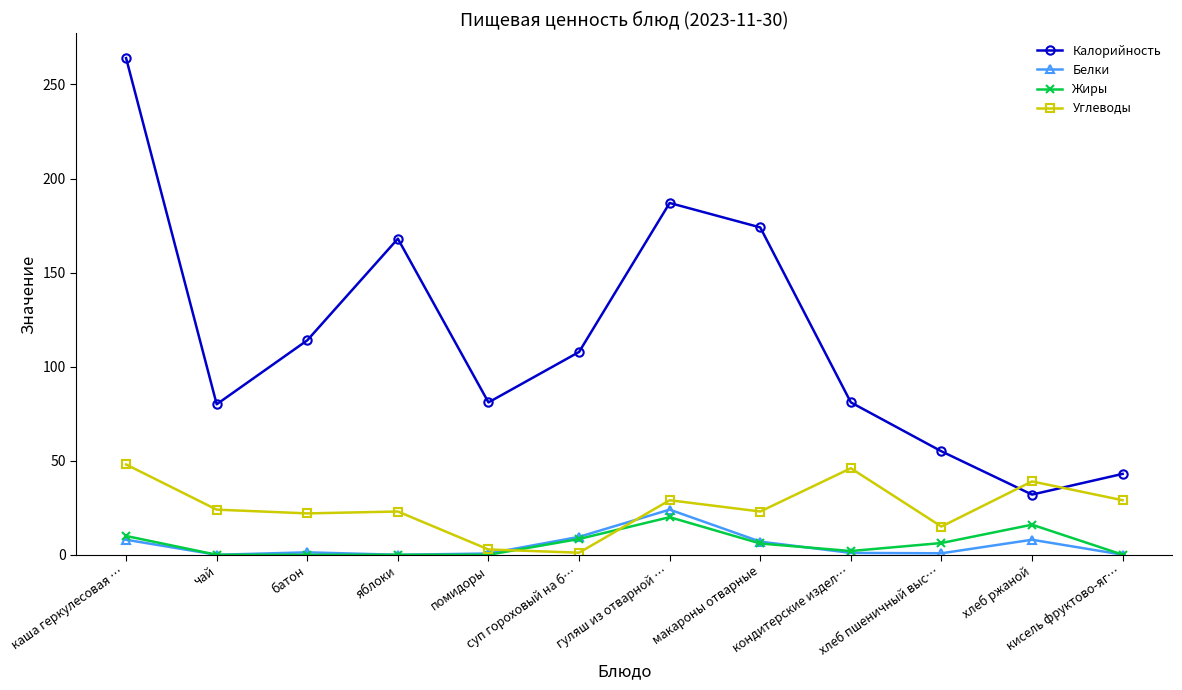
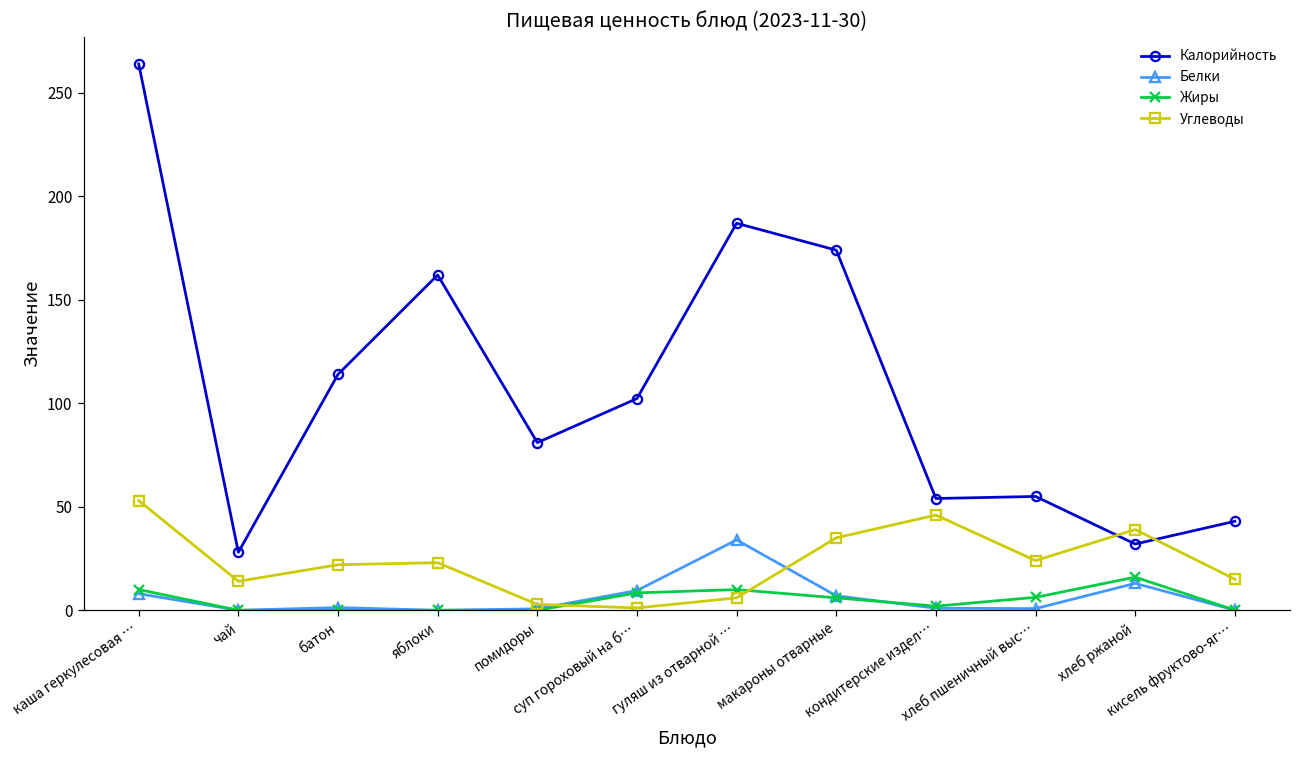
Углеводы, каша геркулесовая …: 48 -> 53
Калорийность, чай: 80 -> 28
Углеводы, чай: 24 -> 14
Калорийность, яблоки: 168 -> 162
Калорийность, суп гороховый на б…: 108 -> 102
Белки, гуляш из отварной …: 24 -> 34
Жиры, гуляш из отварной …: 20 -> 10
Углеводы, гуляш из отварной …: 29 -> 6
Углеводы, макароны отварные: 23 -> 35
Калорийность, кондитерские издел…: 81 -> 54
Углеводы, хлеб пшеничный выс…: 15 -> 24
Белки, хлеб ржаной: 8 -> 13
Углеводы, кисель фруктово-яг…: 29 -> 15
